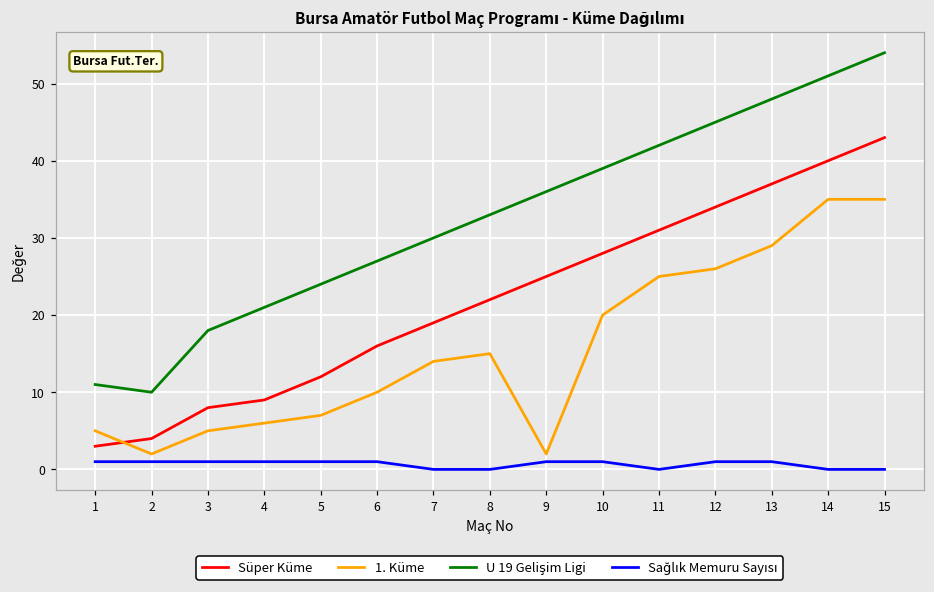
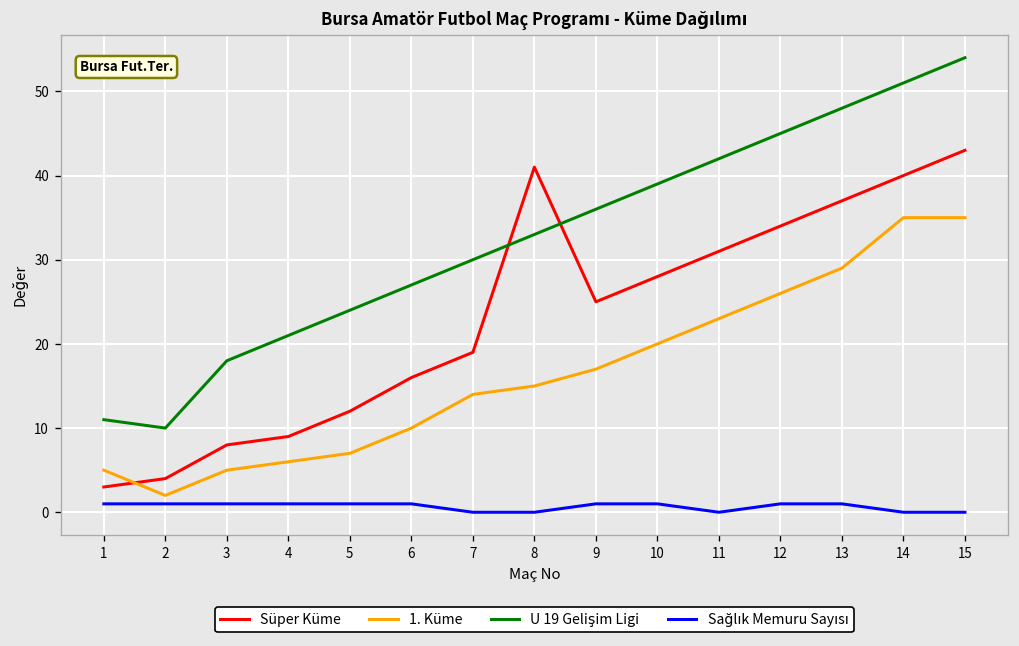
Süper Küme, 8: 22 -> 41
1. Küme, 9: 2 -> 17
1. Küme, 11: 25 -> 23
